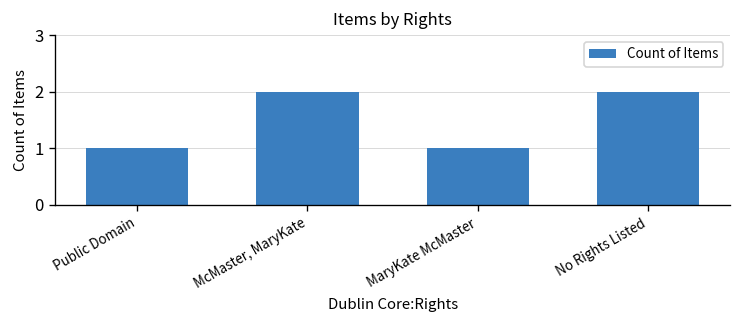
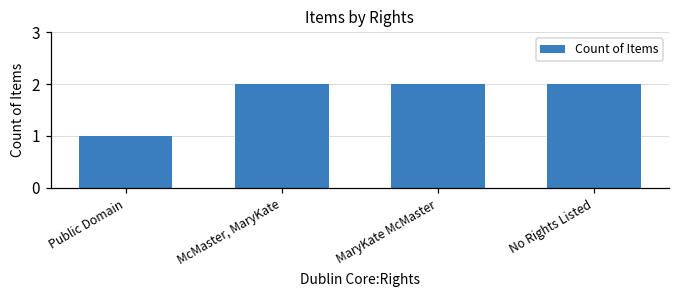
MaryKate McMaster: 1 -> 2
